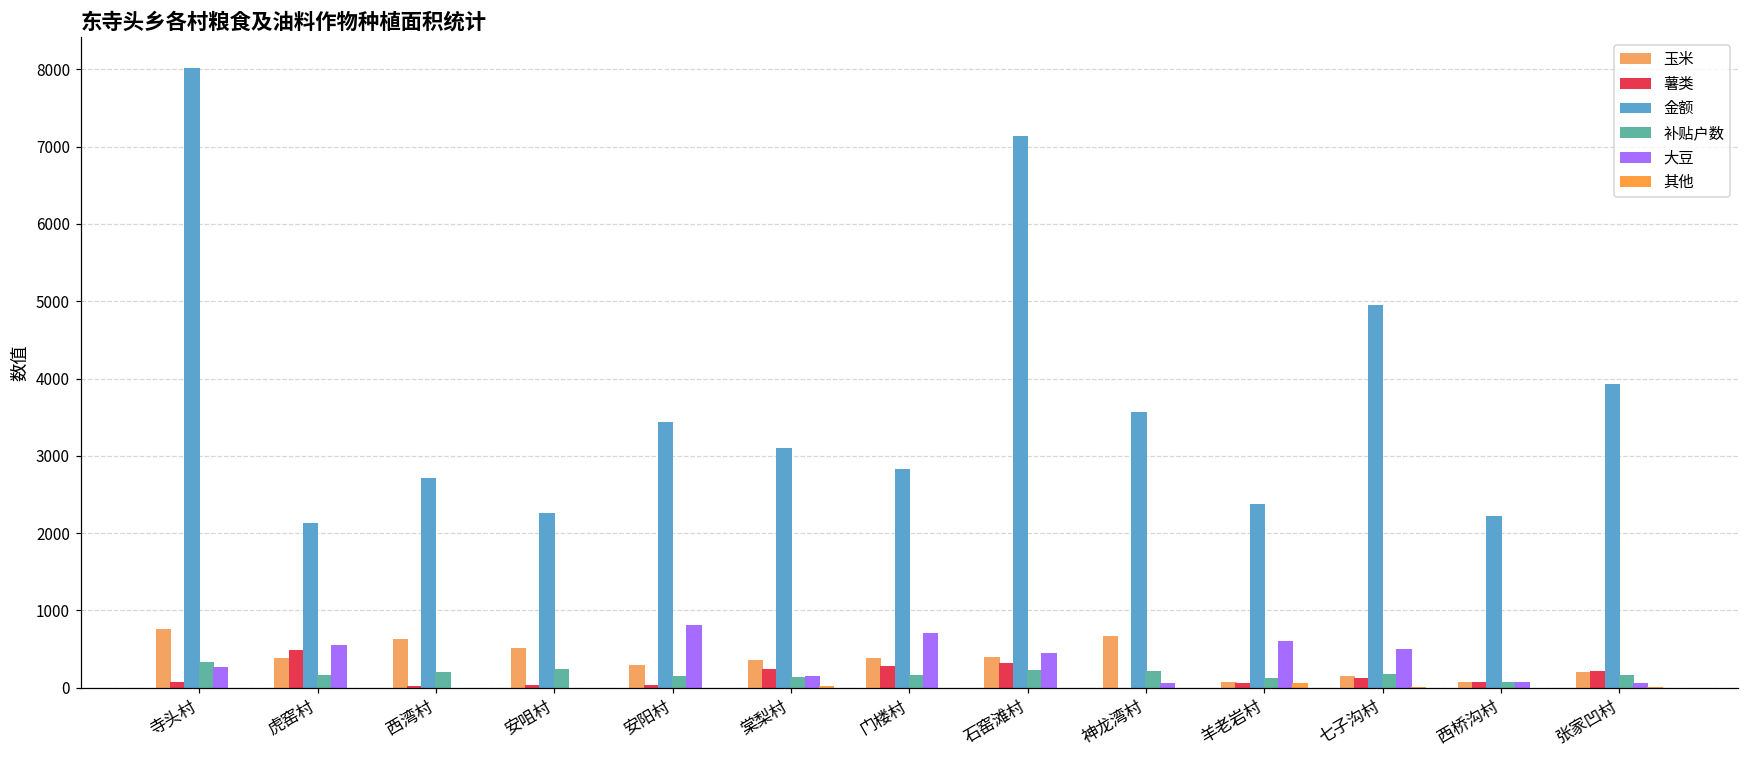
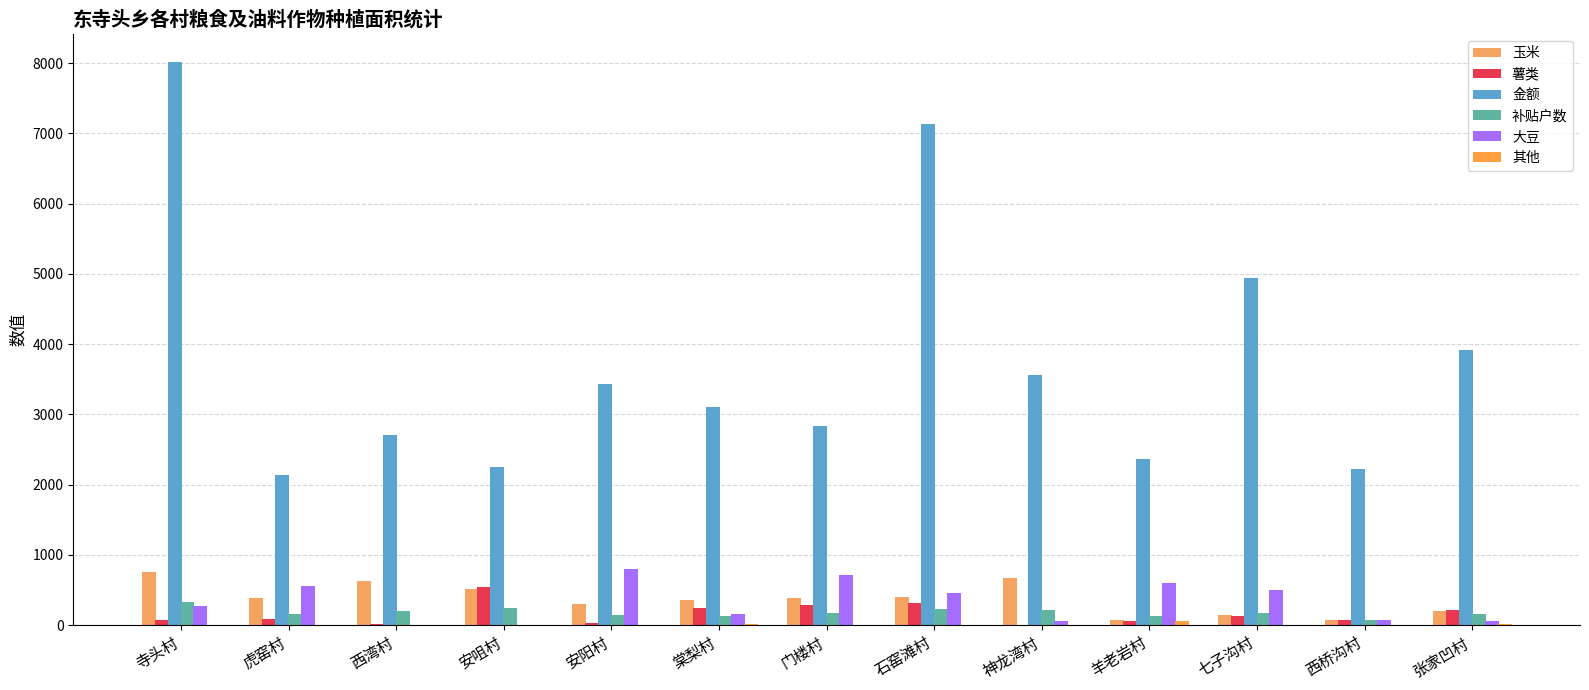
薯类, 虎窑村: 500 -> 100
薯类, 安咀村: 0 -> 500
